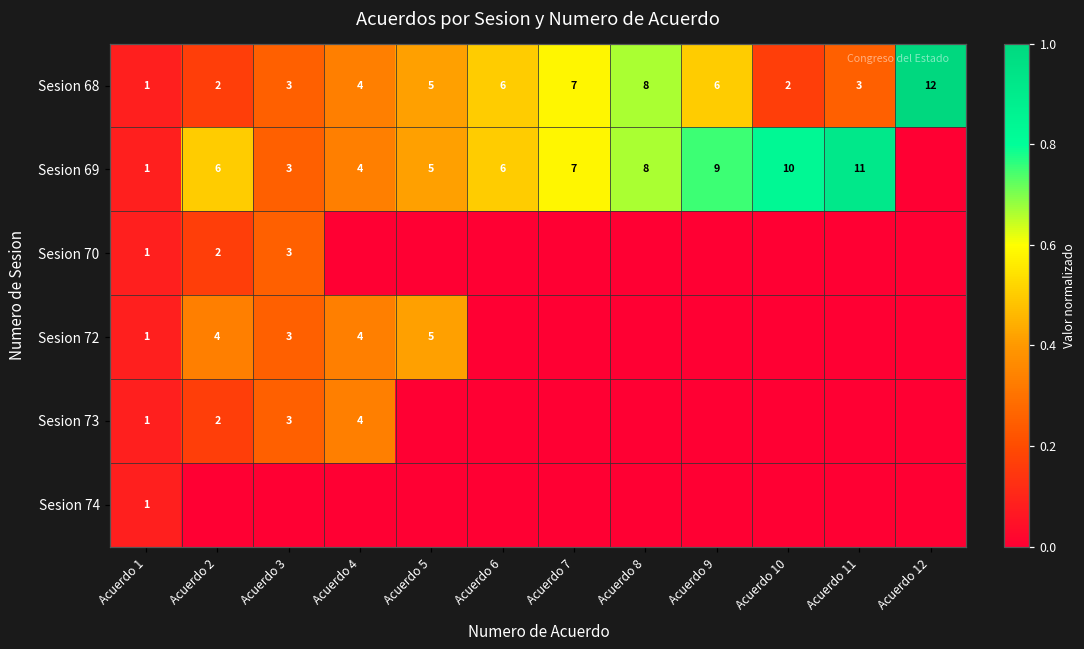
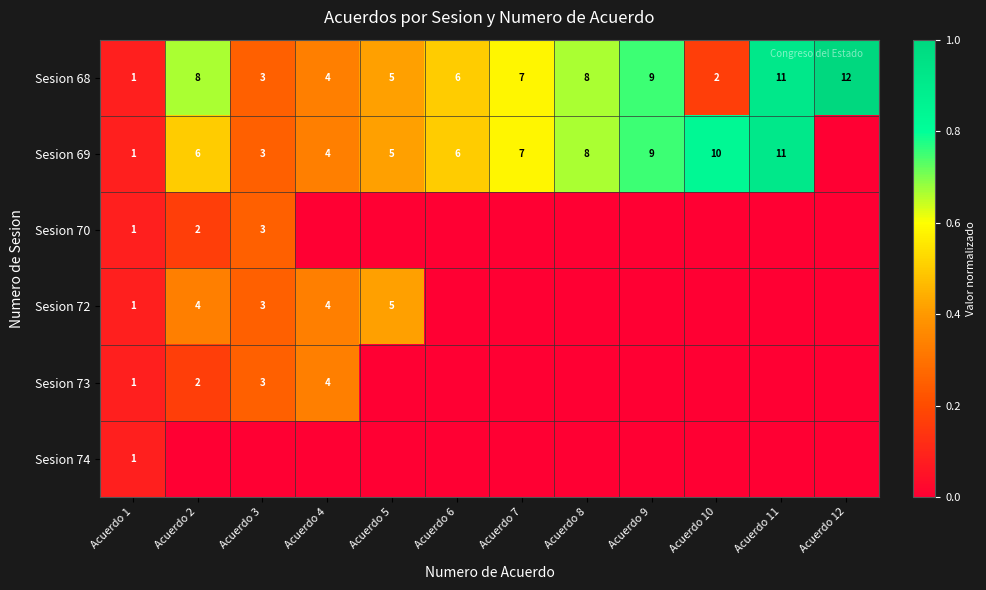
Sesion 68, Acuerdo 2: 2 -> 8
Sesion 68, Acuerdo 9: 6 -> 9
Sesion 68, Acuerdo 11: 3 -> 11
